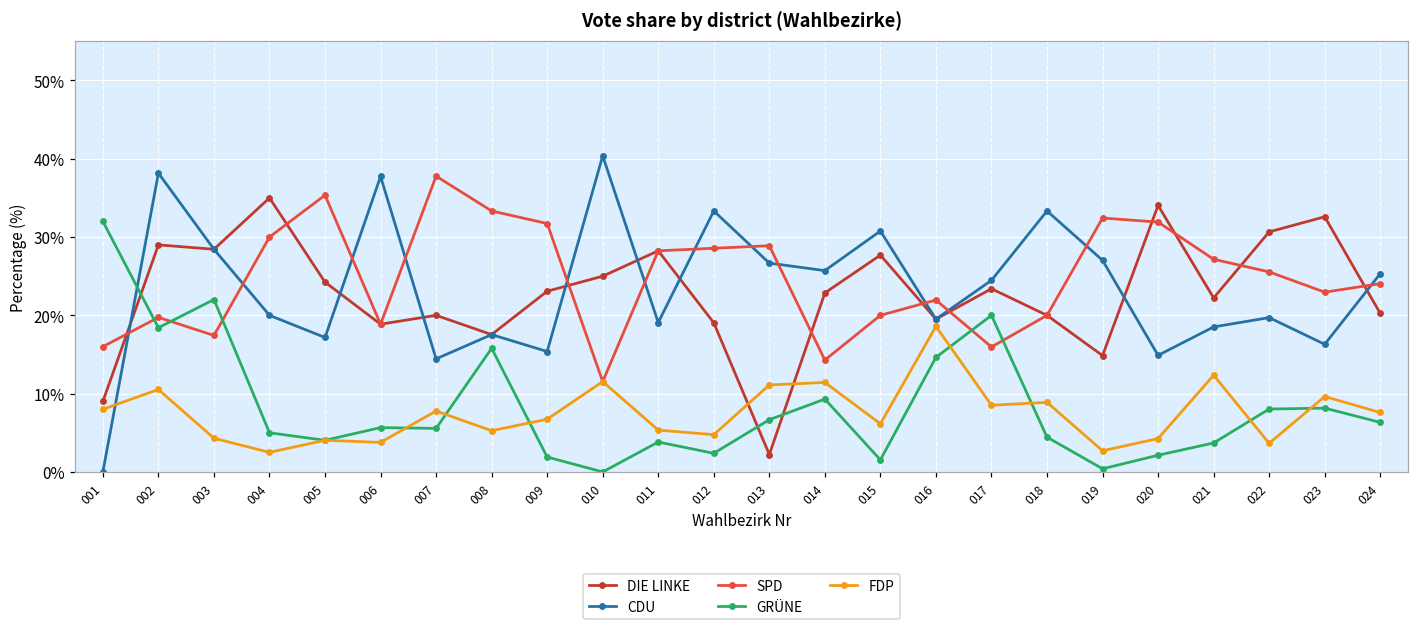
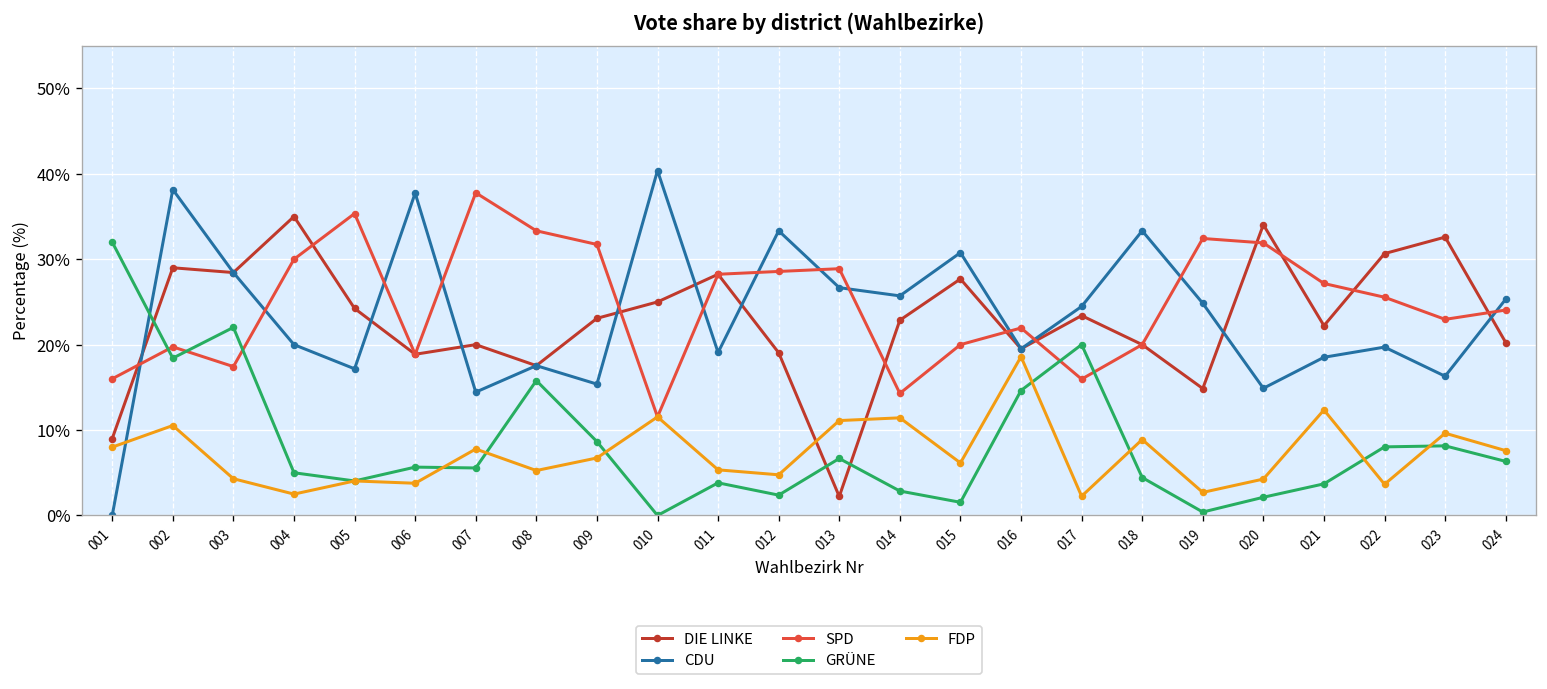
GRÜNE, 009: 2% -> 9%
GRÜNE, 014: 9% -> 3%
FDP, 017: 9% -> 2%
CDU, 019: 27% -> 25%
